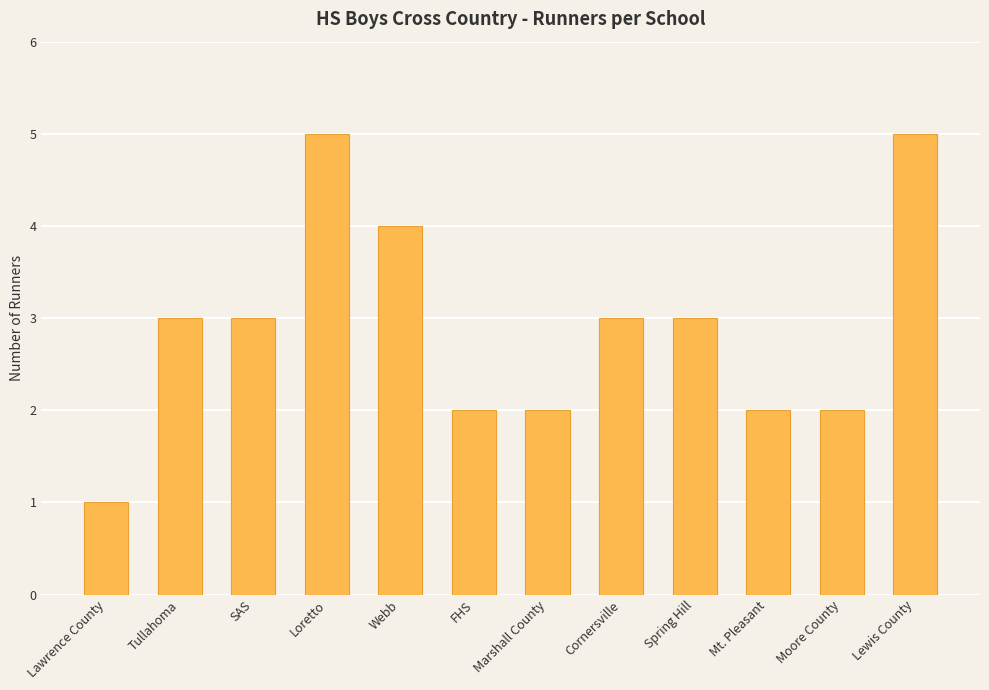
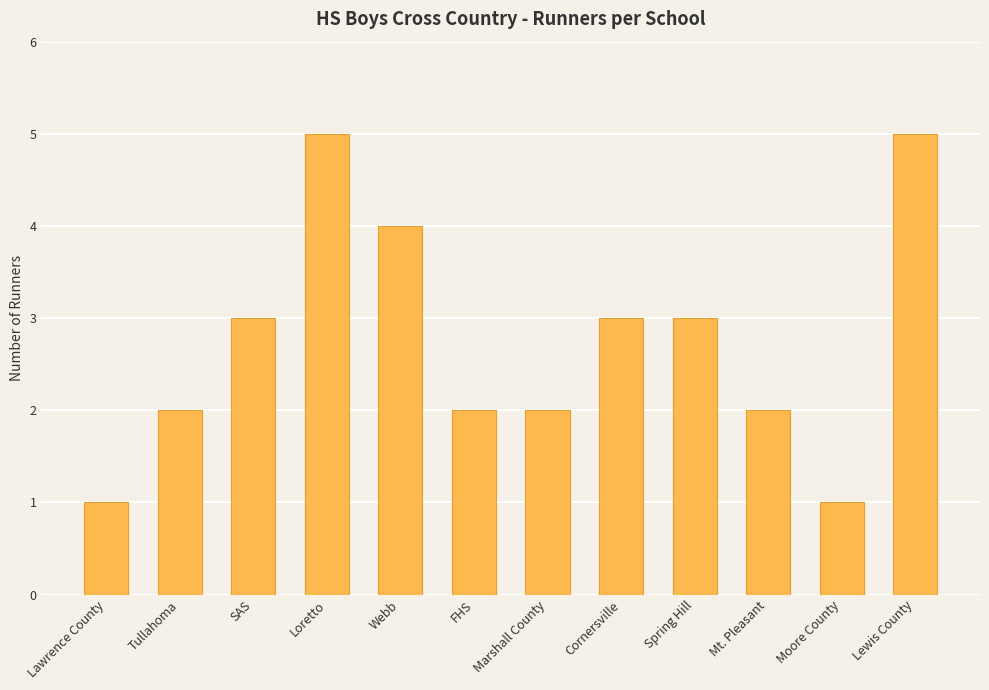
Tullahoma: 3 -> 2
Moore County: 2 -> 1
